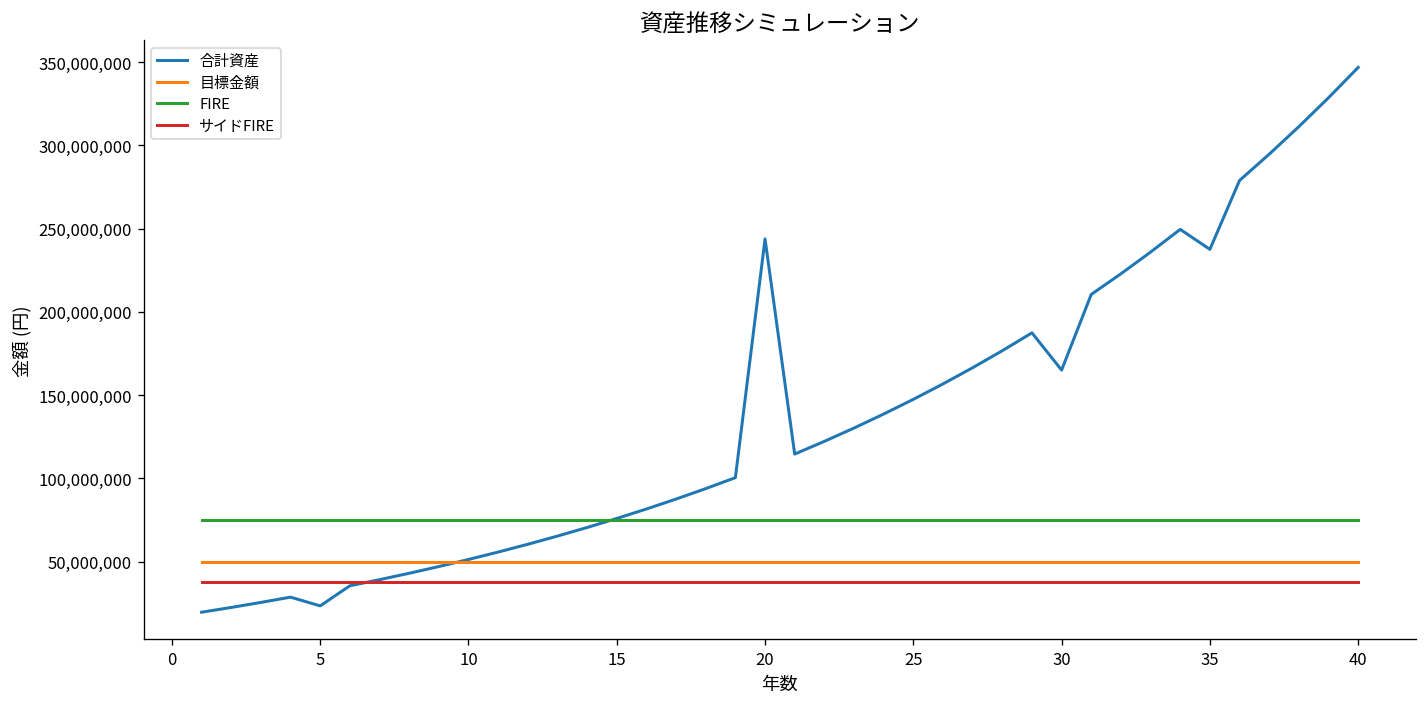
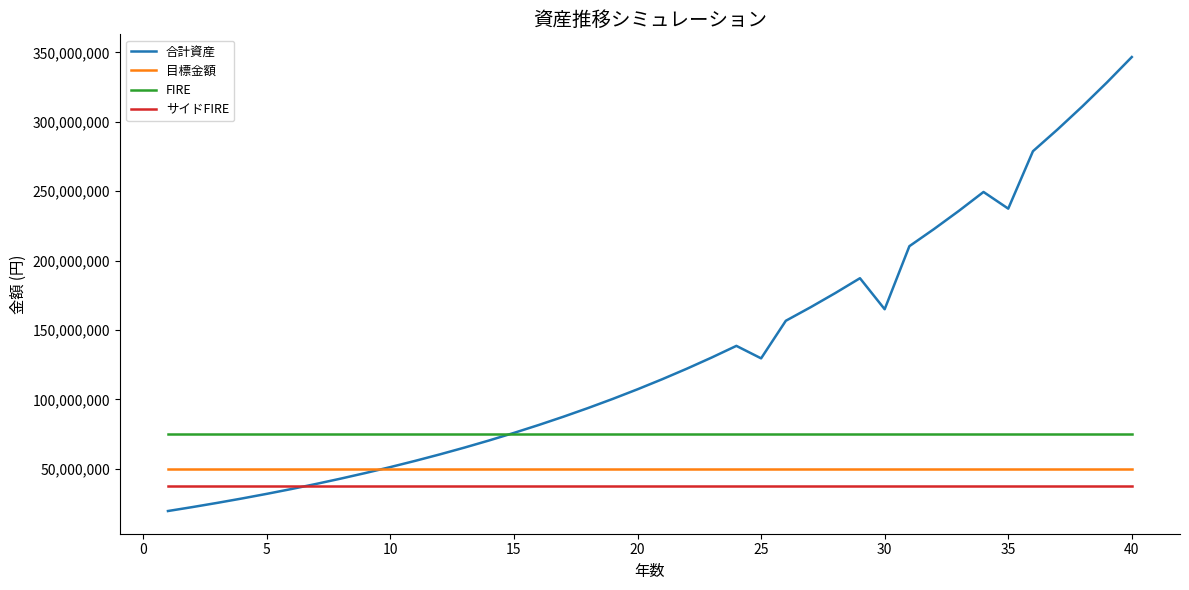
合計資産, 5: 23,000,000 -> 32,000,000
合計資産, 20: 244,000,000 -> 107,000,000
合計資産, 25: 147,000,000 -> 130,000,000
